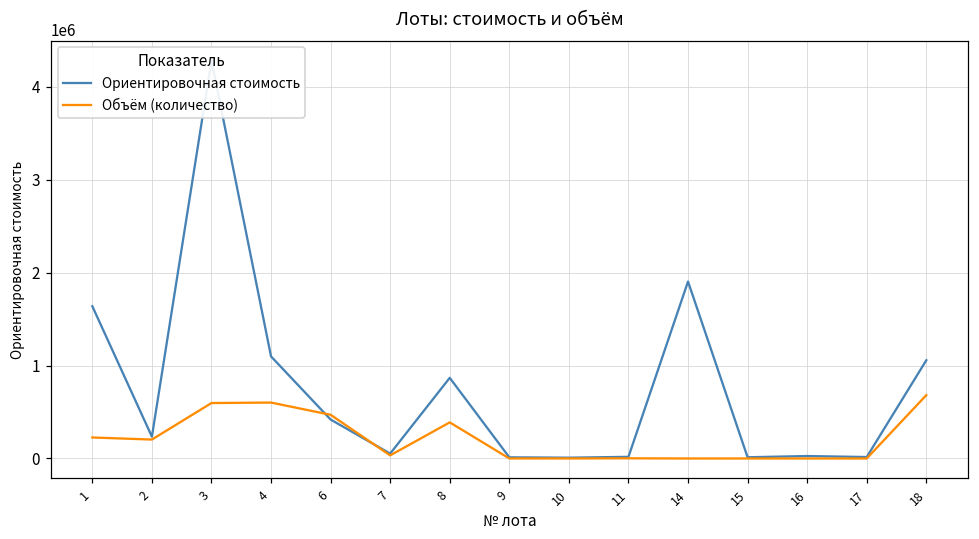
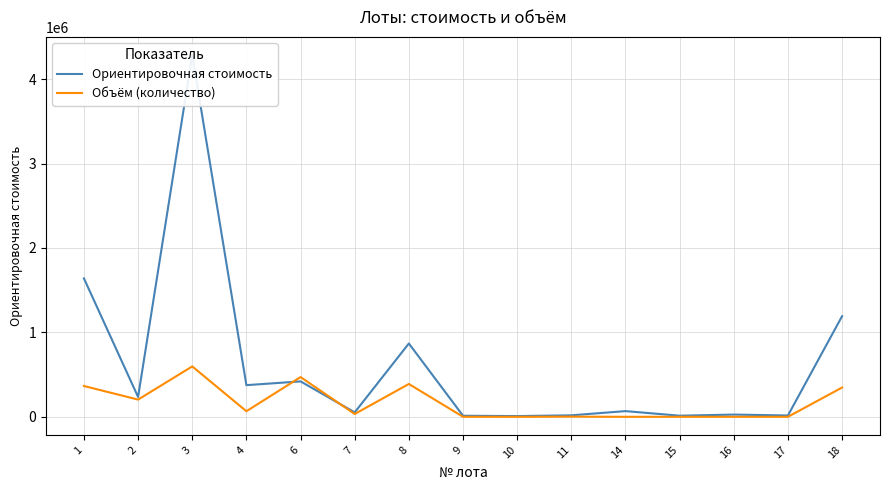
Объём (количество), 1: 200000 -> 400000
Ориентировочная стоимость, 4: 1100000 -> 400000
Объём (количество), 4: 600000 -> 100000
Ориентировочная стоимость, 14: 1900000 -> 100000
Ориентировочная стоимость, 18: 1100000 -> 1200000
Объём (количество), 18: 700000 -> 300000
